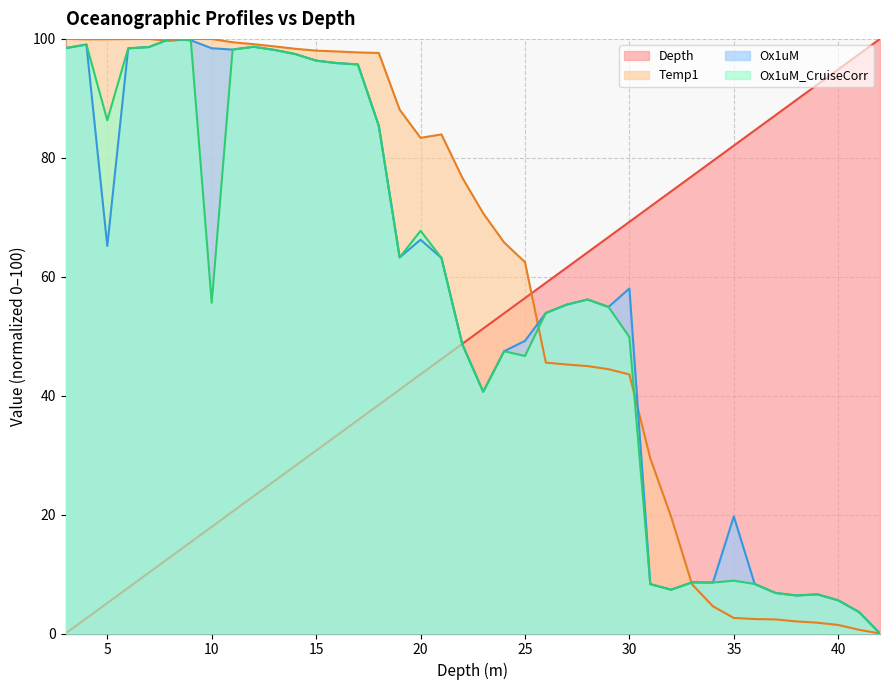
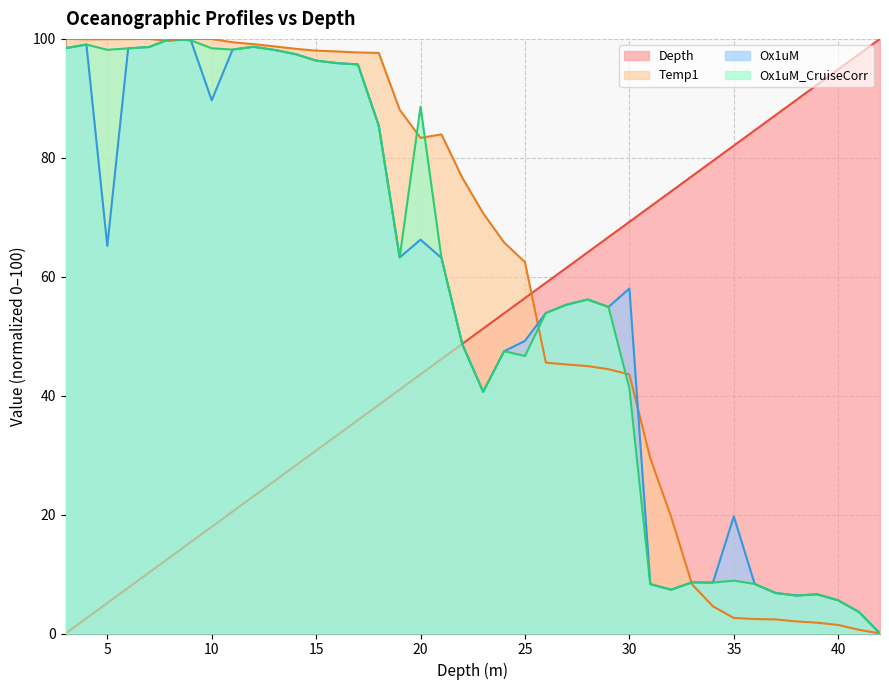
Ox1uM_CruiseCorr, 5: 86 -> 98
Ox1uM, 10: 98 -> 90
Ox1uM_CruiseCorr, 10: 56 -> 98
Ox1uM_CruiseCorr, 20: 68 -> 89
Ox1uM_CruiseCorr, 30: 50 -> 41
